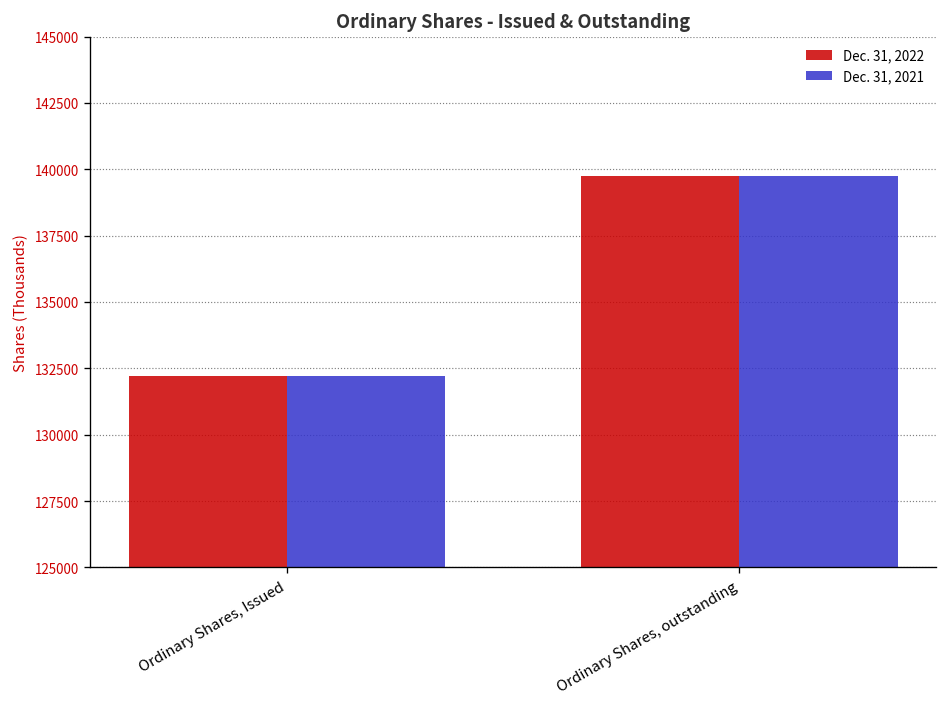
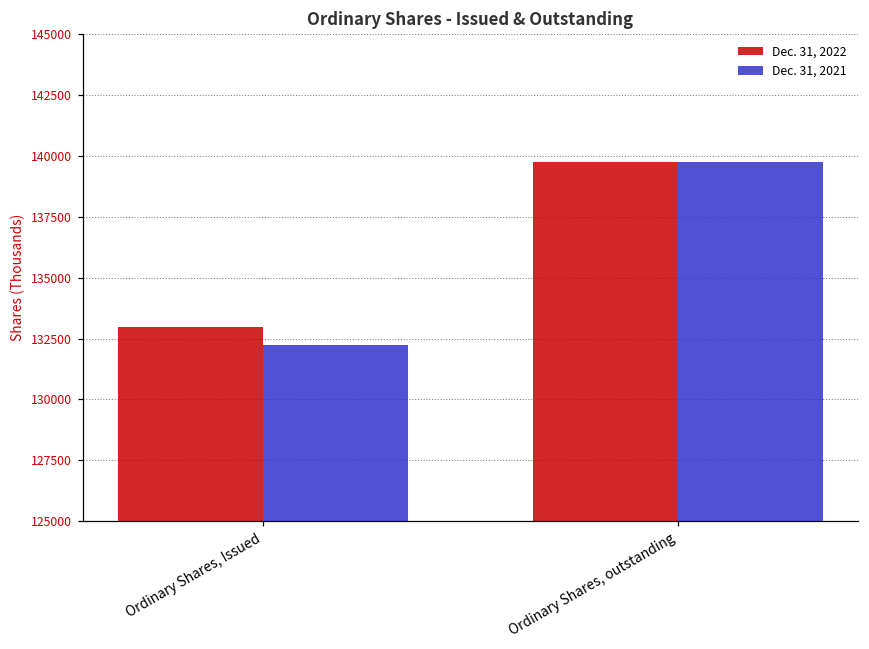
Dec. 31, 2022, Ordinary Shares, Issued: 132200 -> 133000
